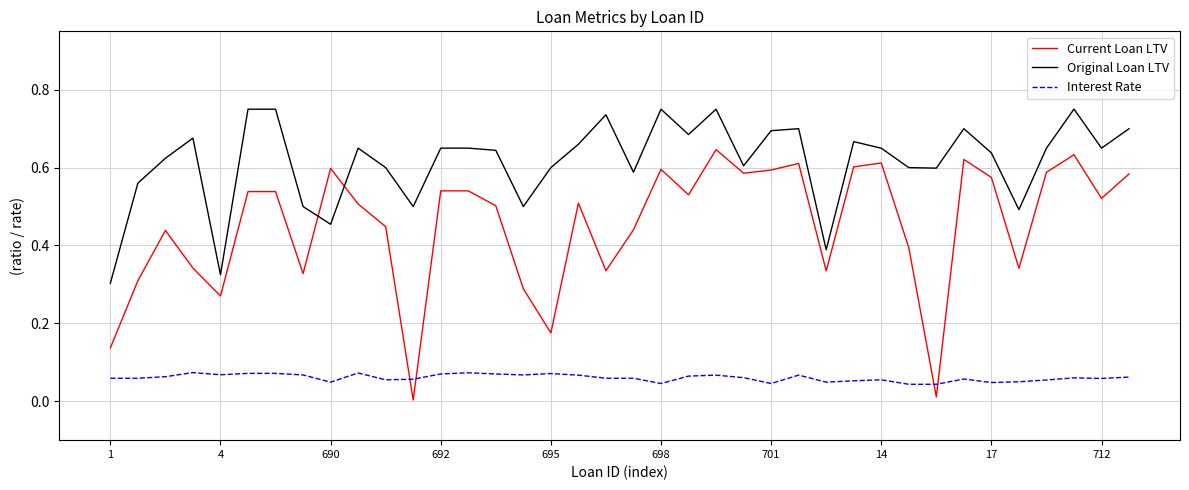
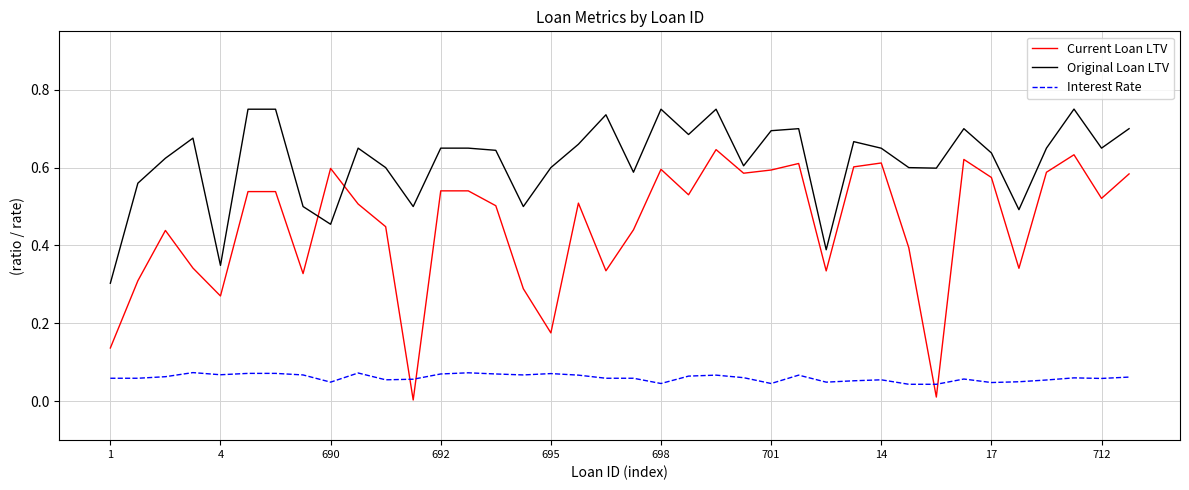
Original Loan LTV, 4: 0.32 -> 0.35
